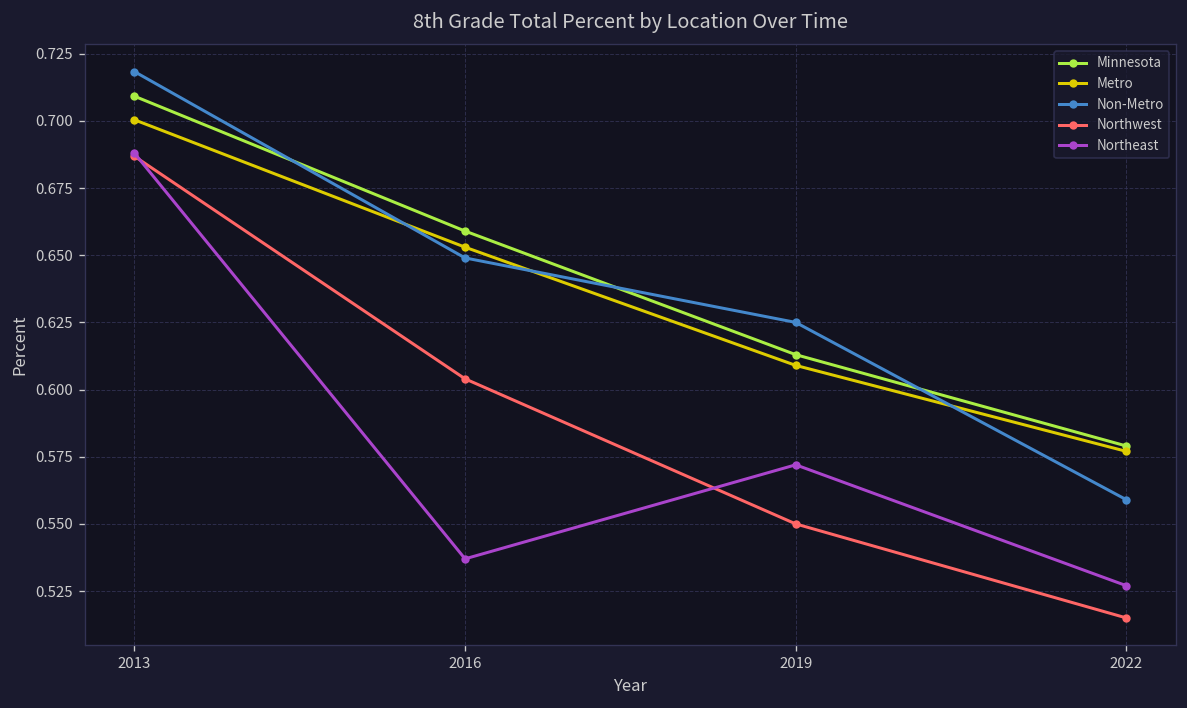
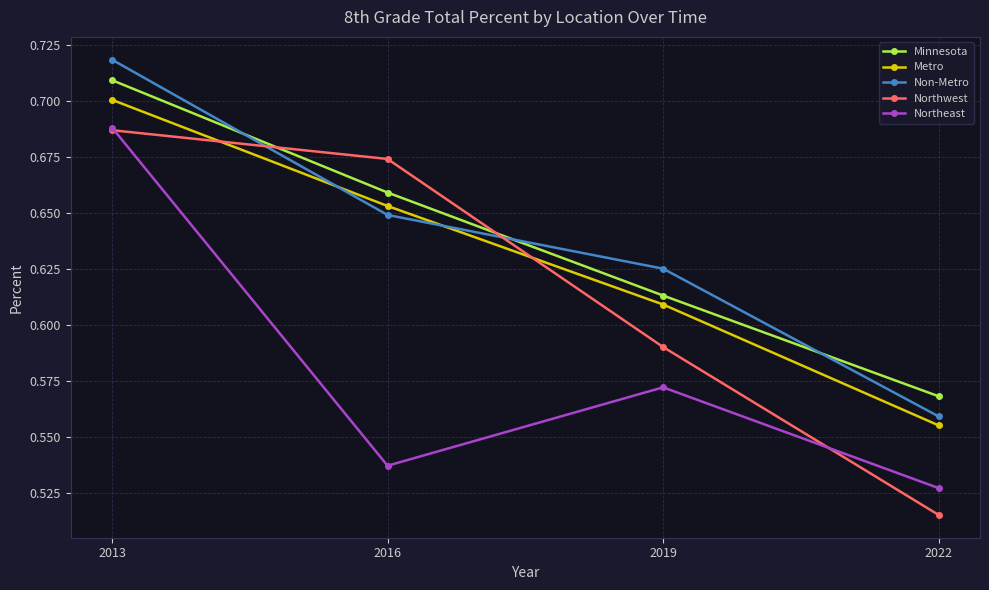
Northwest, 2016: 0.604 -> 0.674
Northwest, 2019: 0.55 -> 0.59
Minnesota, 2022: 0.579 -> 0.568
Metro, 2022: 0.577 -> 0.555
